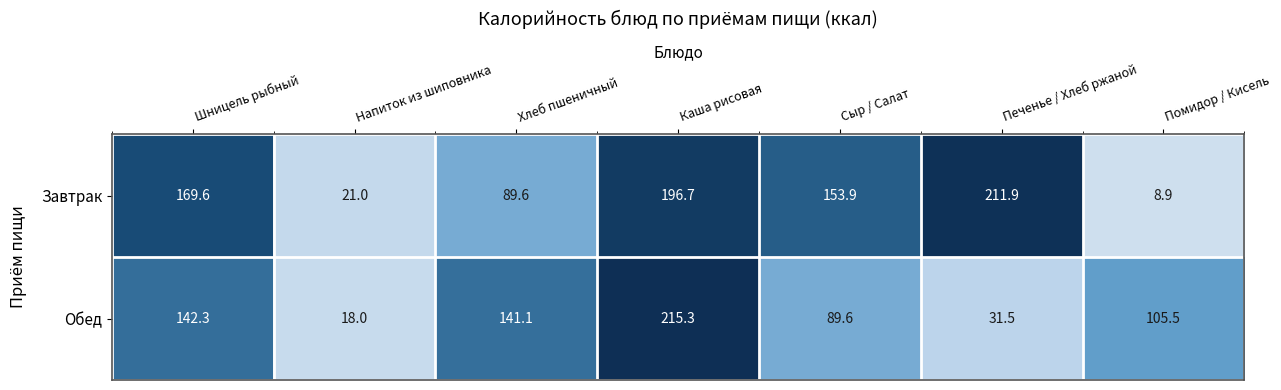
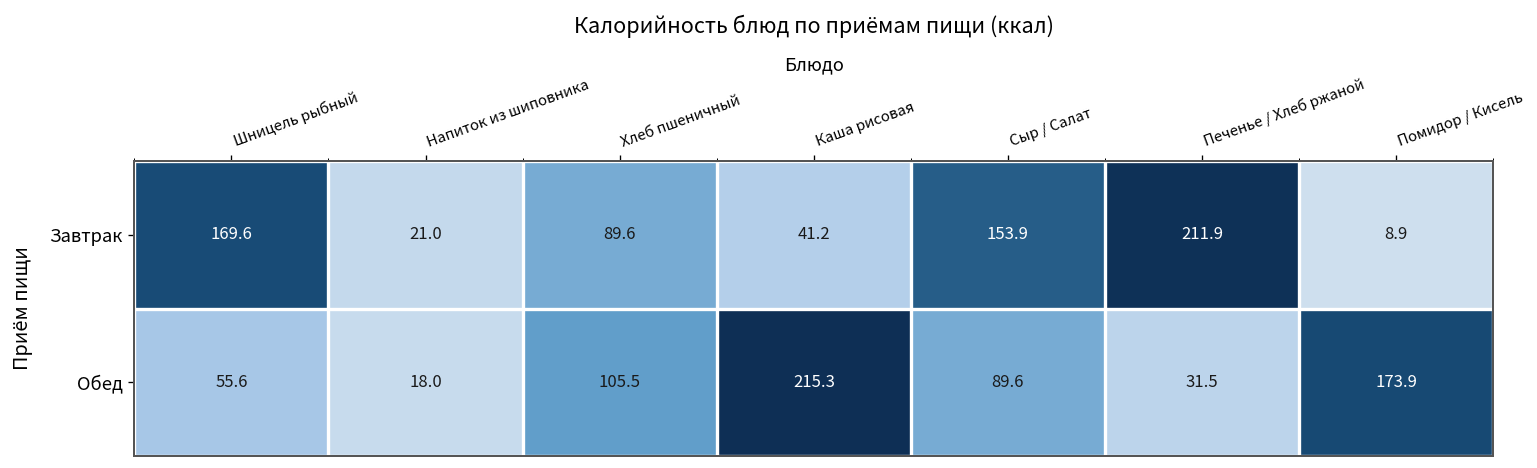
Завтрак, Каша рисовая: 196.7 -> 41.2
Обед, Шницель рыбный: 142.3 -> 55.6
Обед, Хлеб пшеничный: 141.1 -> 105.5
Обед, Помидор / Кисель: 105.5 -> 173.9
